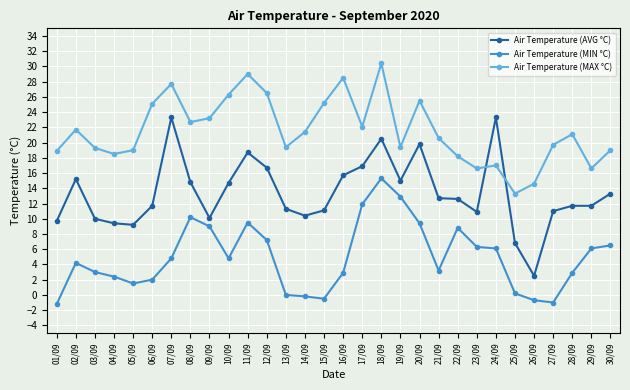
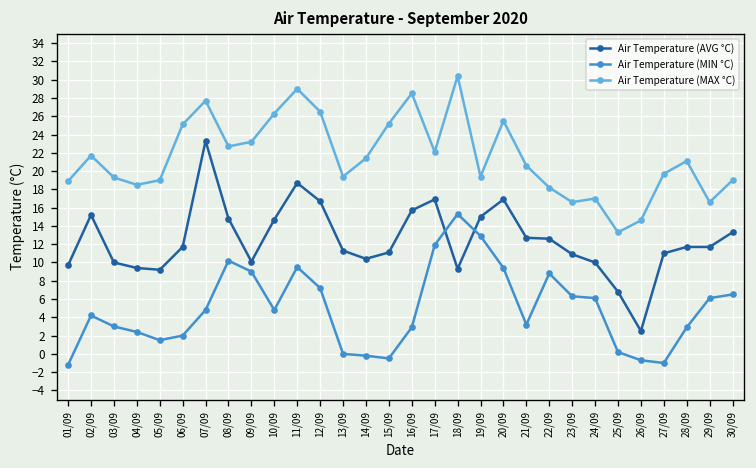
Air Temperature (AVG °C), 18/09: 21 -> 9
Air Temperature (AVG °C), 20/09: 20 -> 17
Air Temperature (AVG °C), 24/09: 23 -> 10
